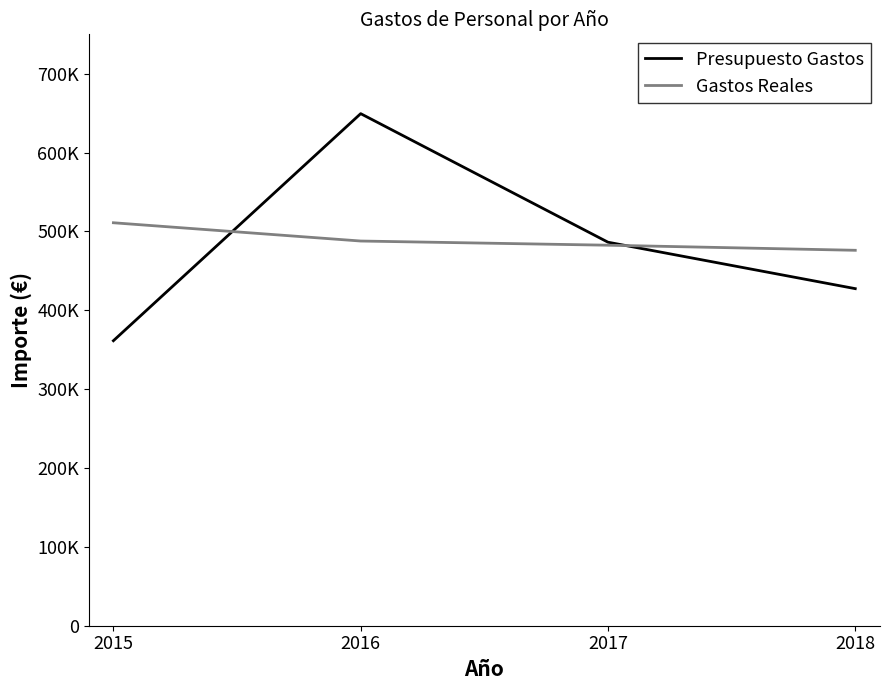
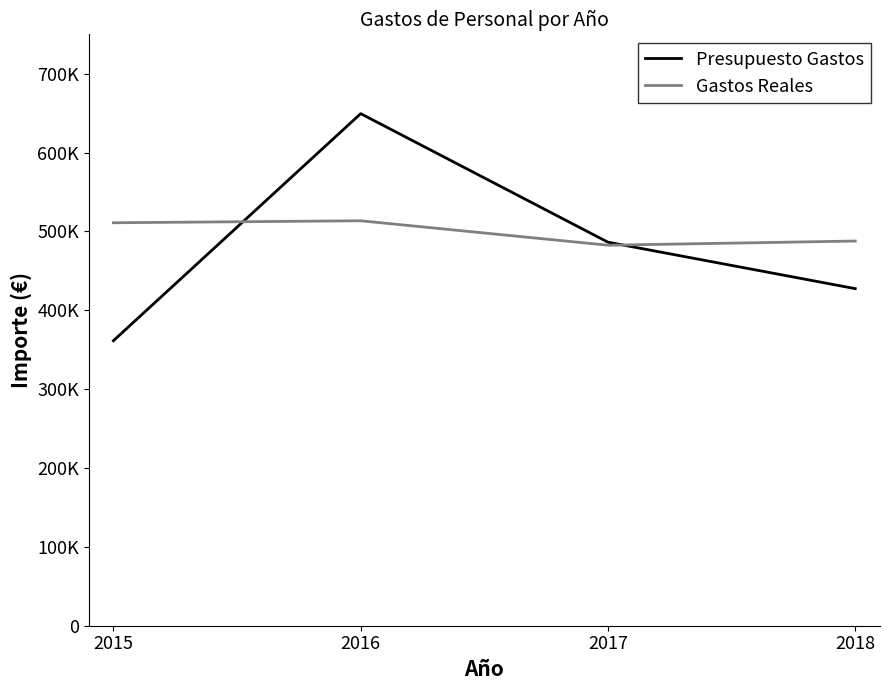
Gastos Reales, 2016: 490000 -> 510000
Gastos Reales, 2018: 480000 -> 490000
